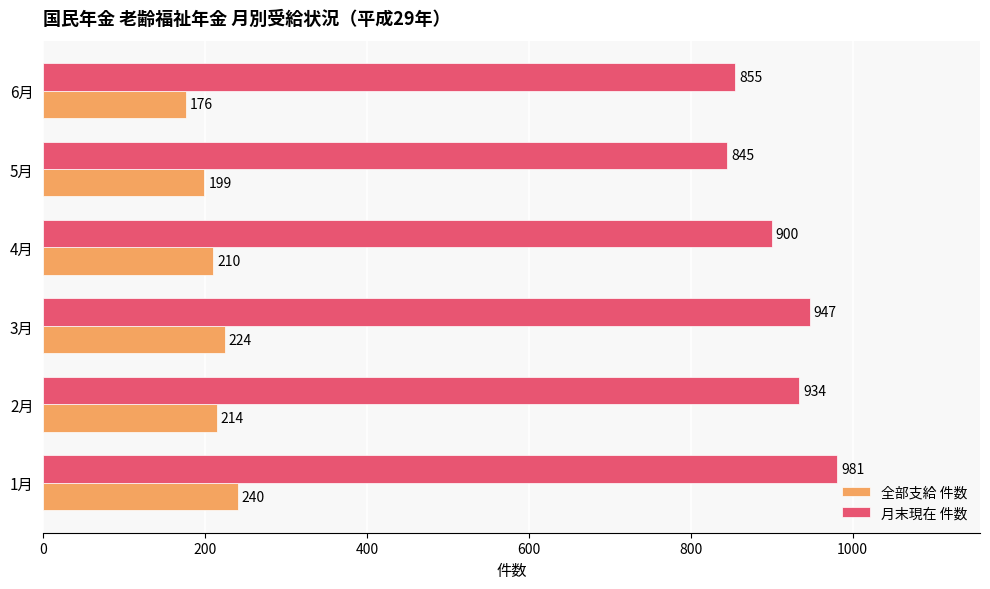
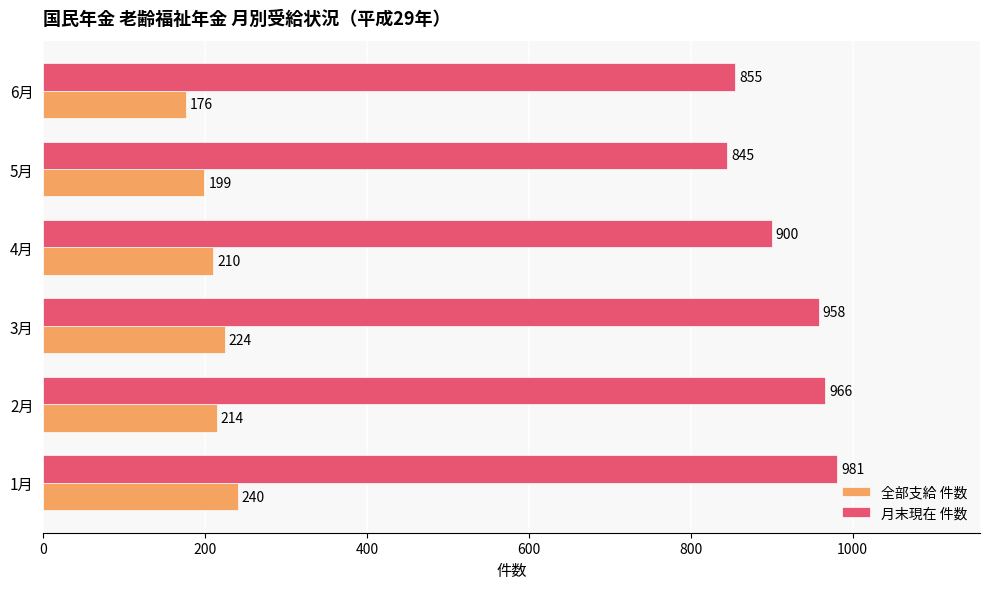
月末現在 件数, 3月: 947 -> 958
月末現在 件数, 2月: 934 -> 966
